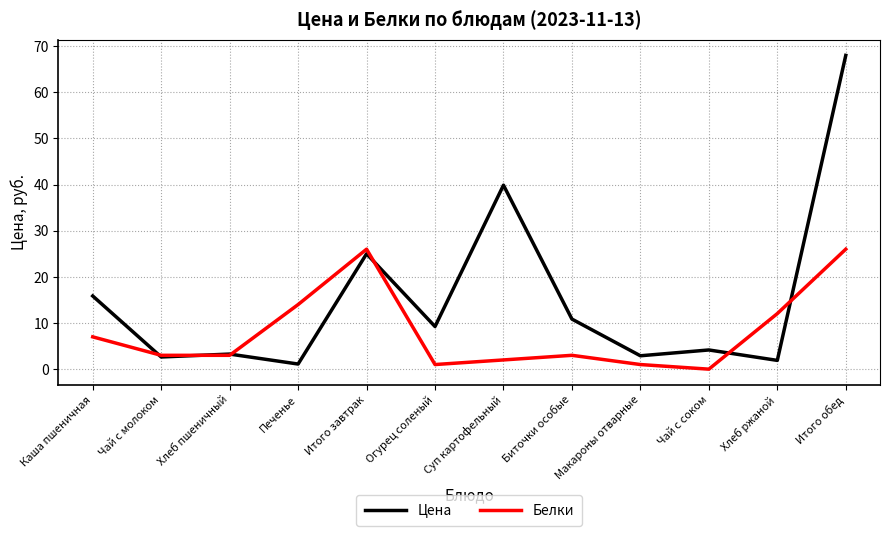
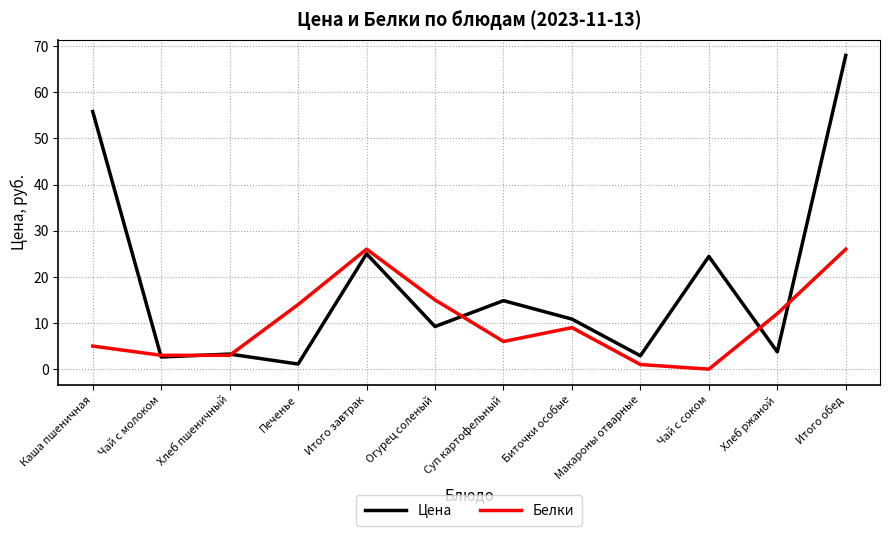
Цена, Каша пшеничная: 16 -> 56
Белки, Каша пшеничная: 7 -> 5
Белки, Огурец соленый: 1 -> 15
Цена, Суп картофельный: 40 -> 15
Белки, Суп картофельный: 2 -> 6
Белки, Биточки особые: 3 -> 9
Цена, Чай с соком: 4 -> 24
Цена, Хлеб ржаной: 2 -> 4
